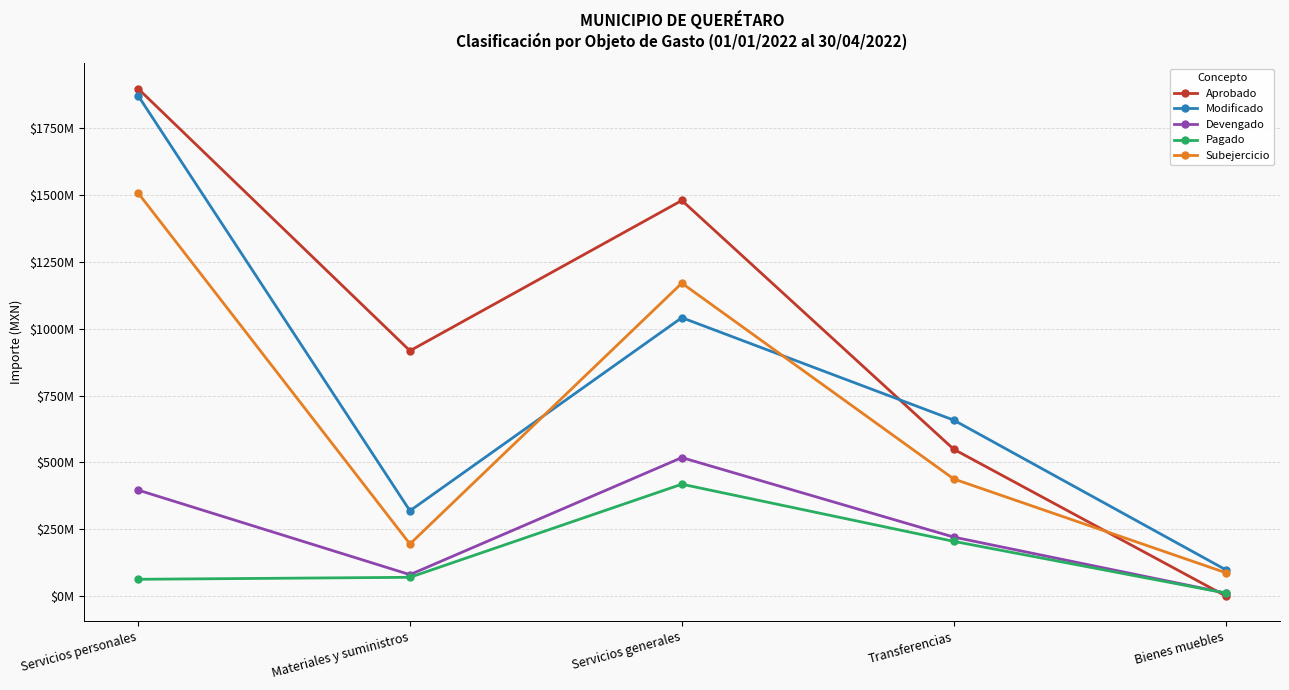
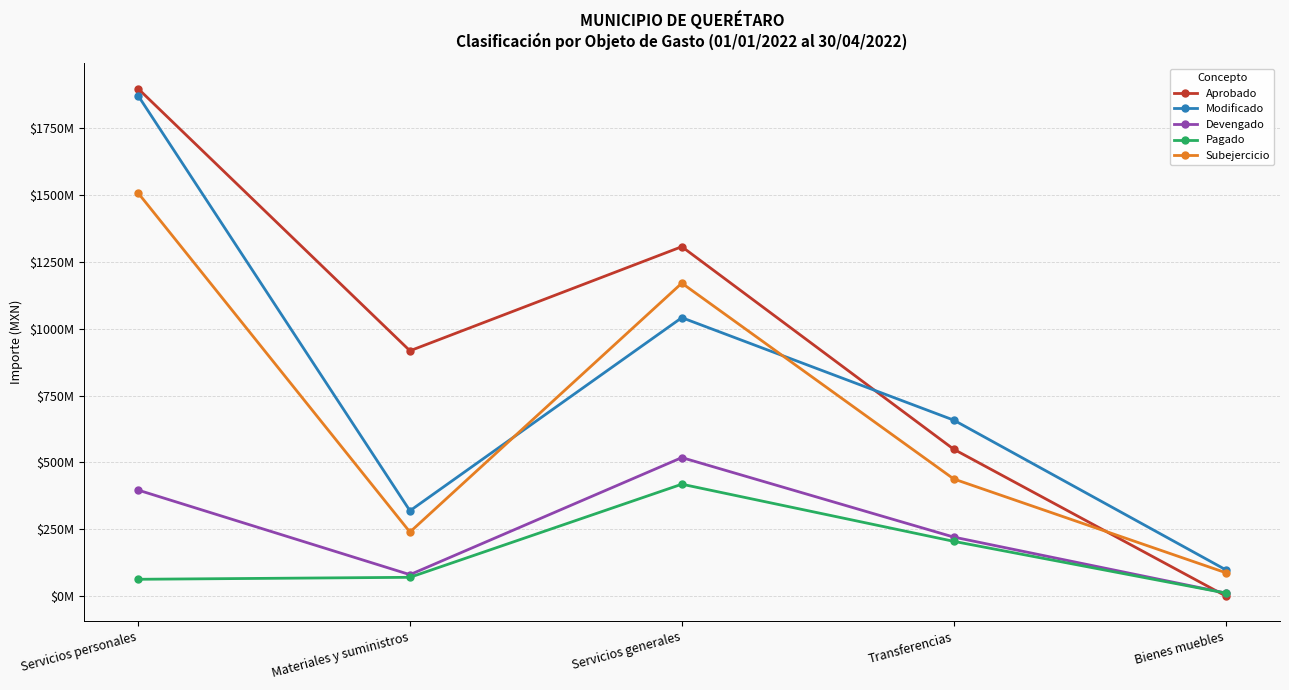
Subejercicio, Materiales y suministros: $190000000 -> $240000000
Aprobado, Servicios generales: $1480000000 -> $1310000000
